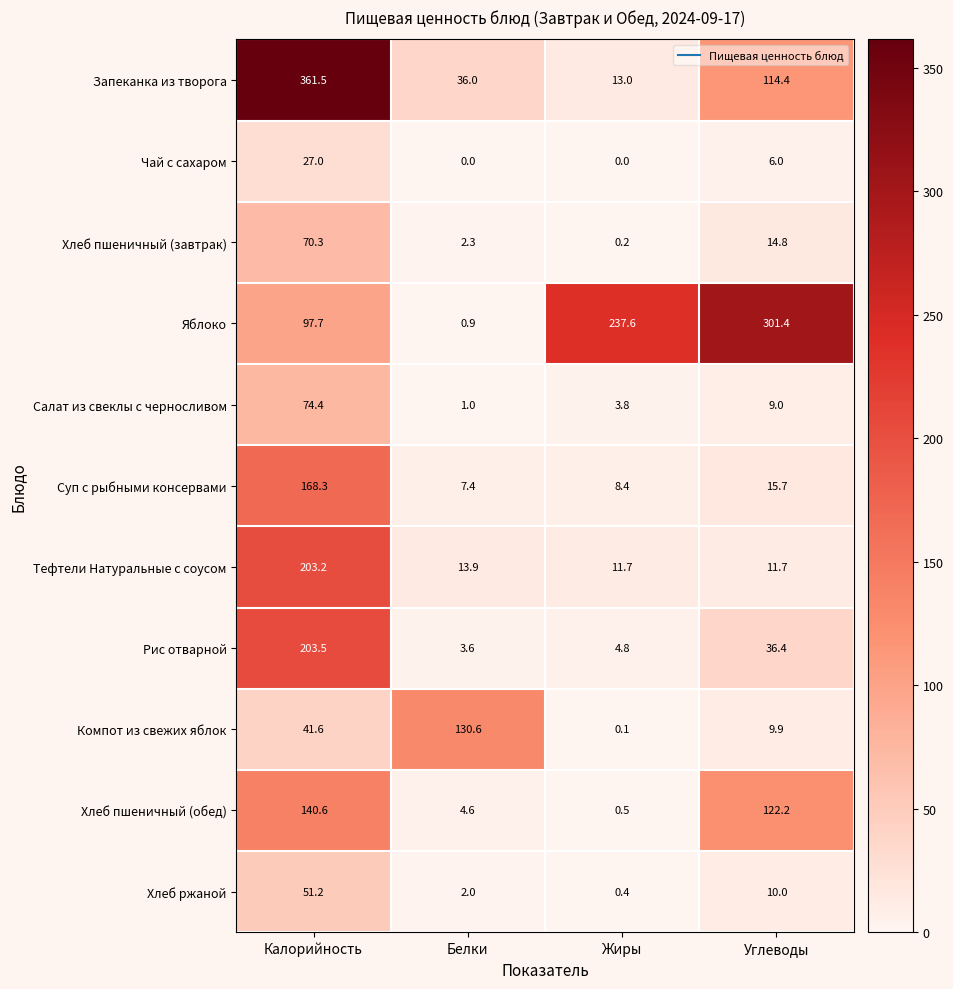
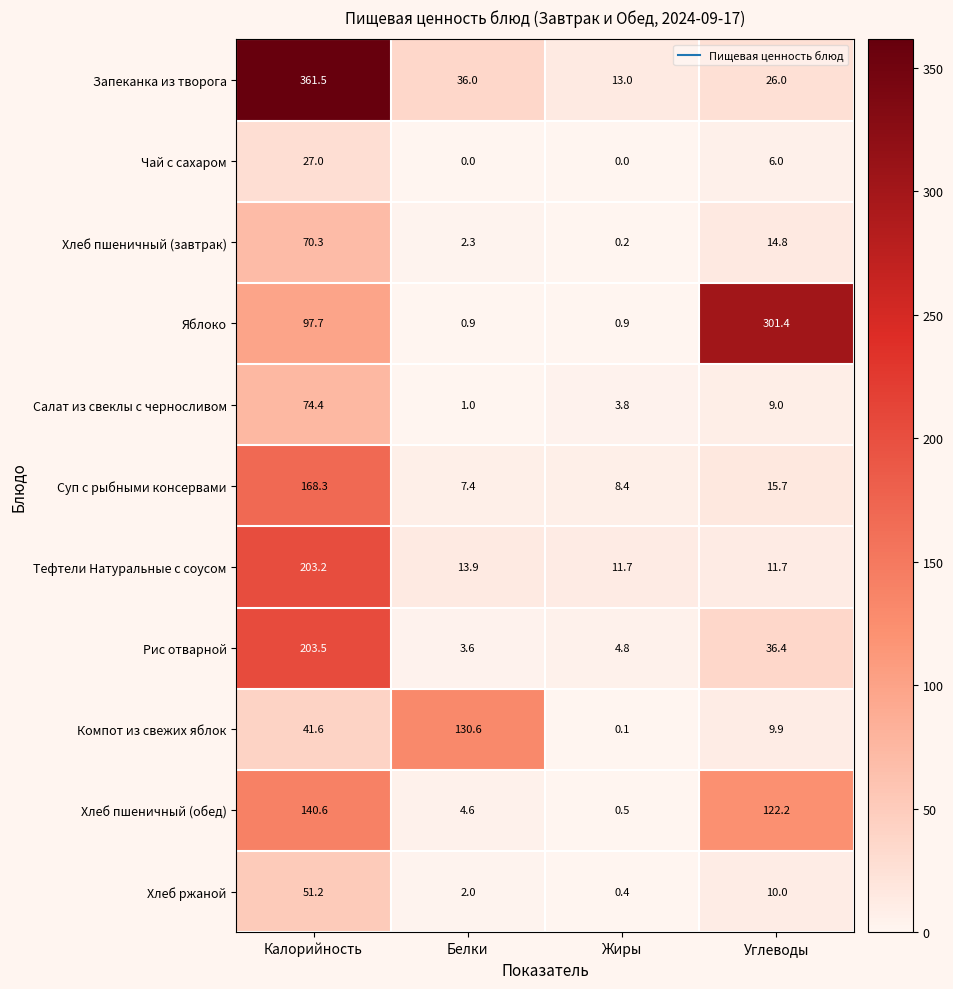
Запеканка из творога, Углеводы: 114.4 -> 26.0
Яблоко, Жиры: 237.6 -> 0.9
